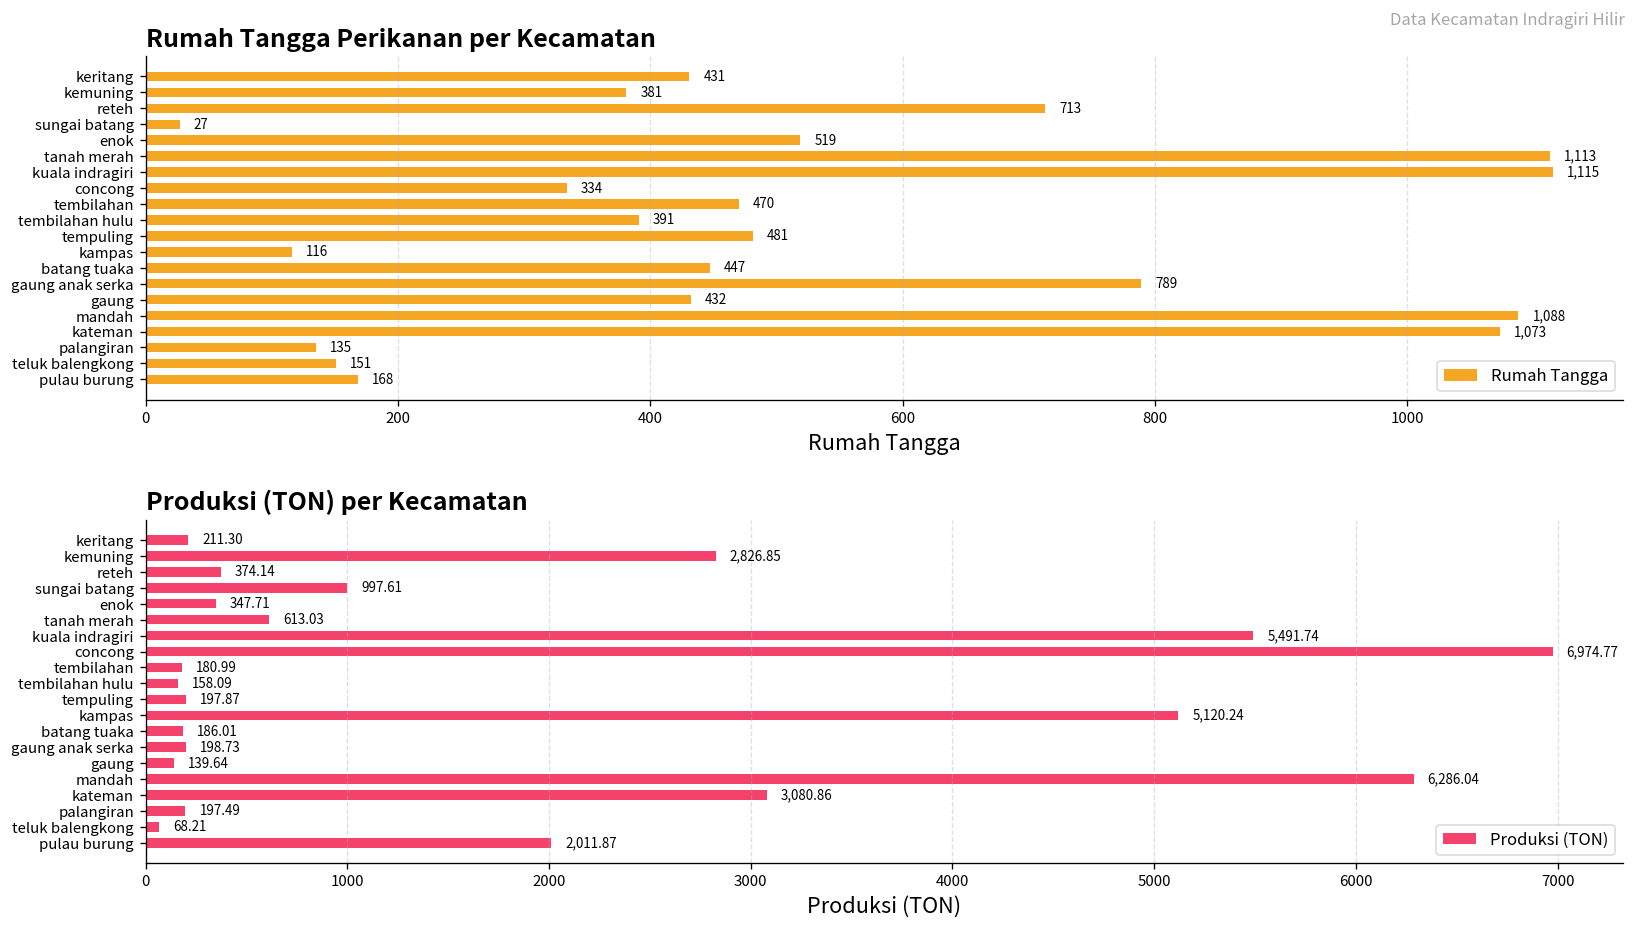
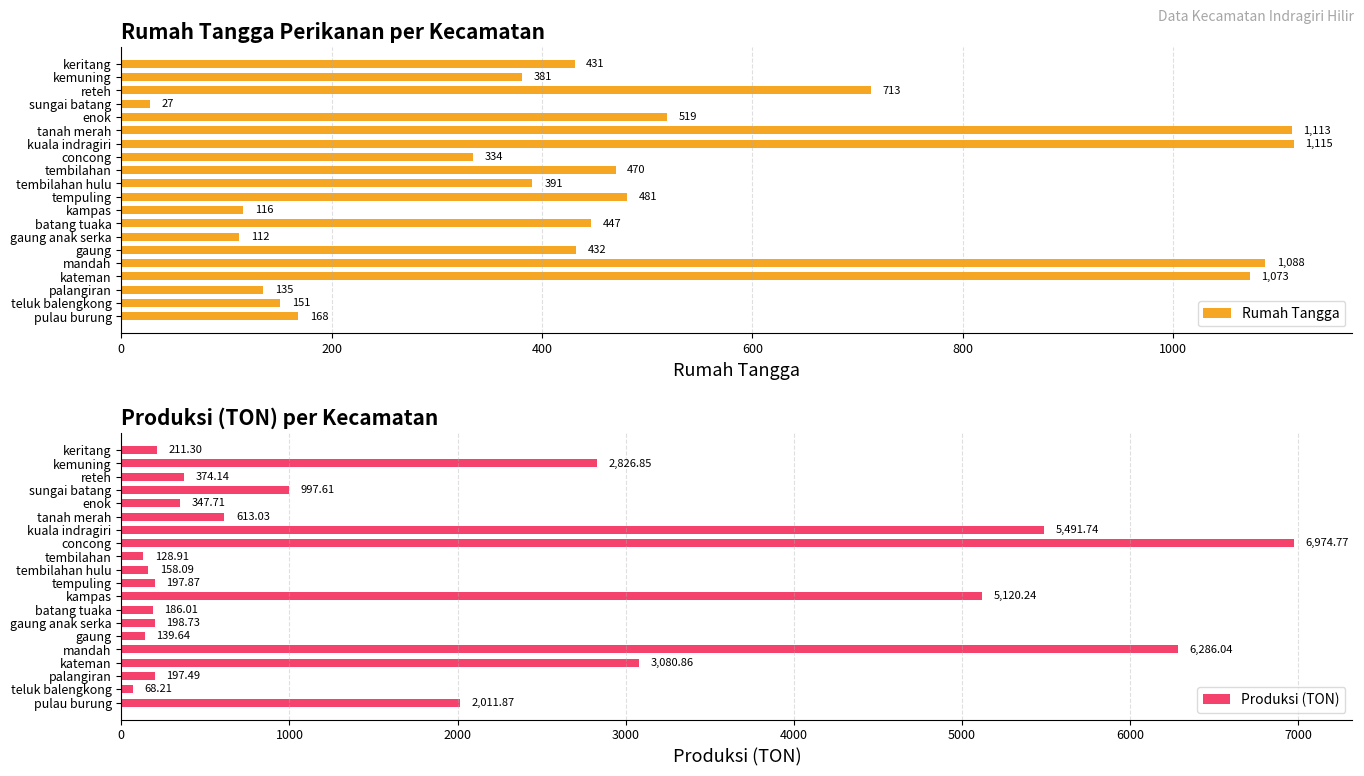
Rumah Tangga Perikanan per Kecamatan, gaung anak serka: 789 -> 112
Produksi (TON) per Kecamatan, tembilahan: 180.99 -> 128.91
